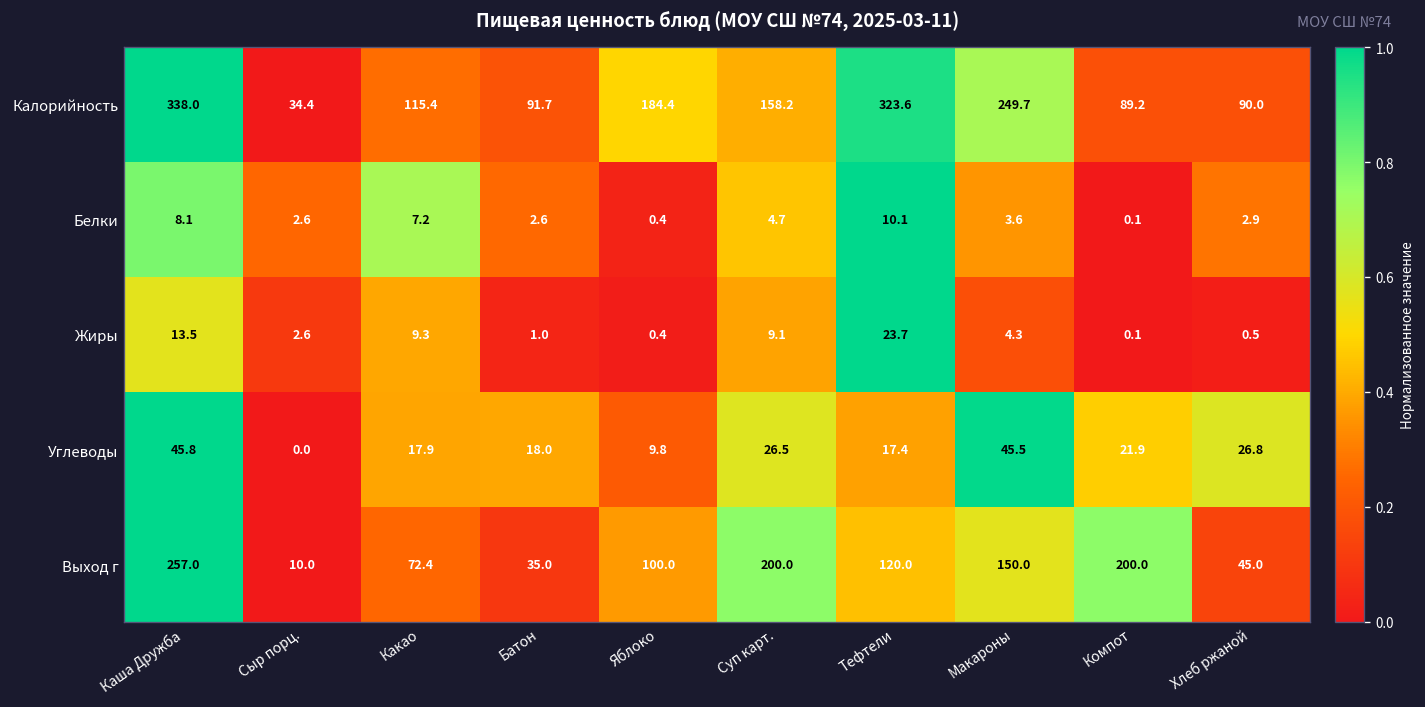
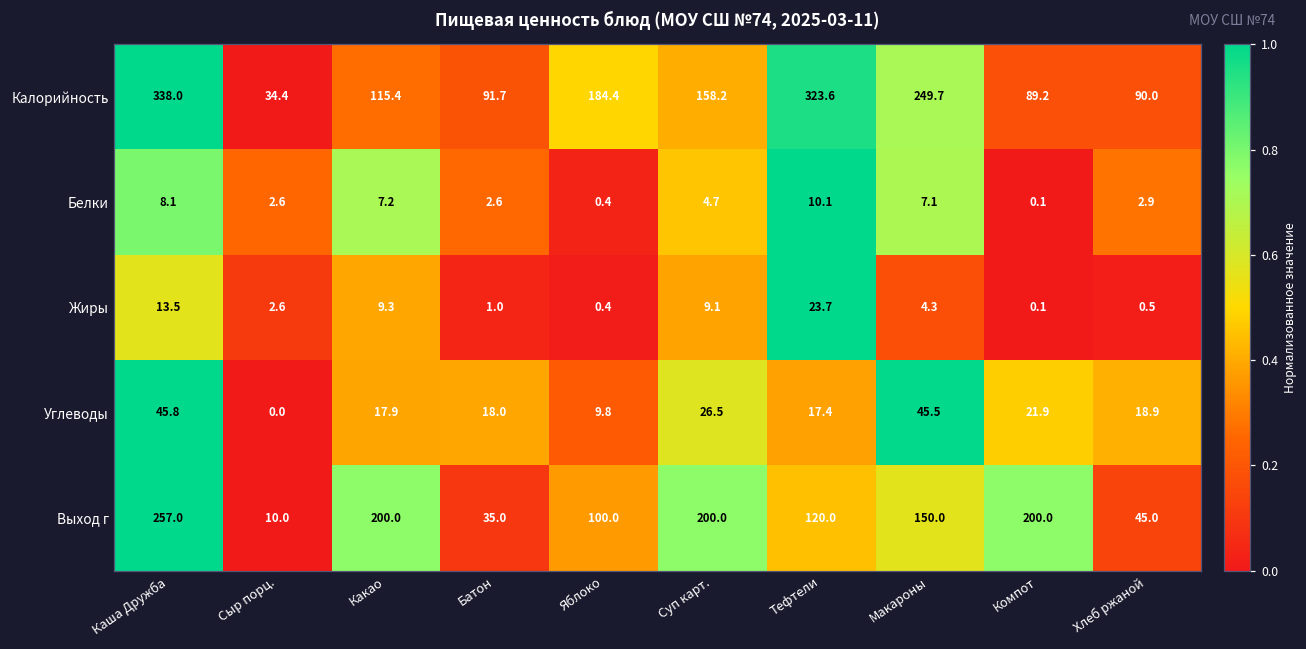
Белки, Макароны: 3.6 -> 7.1
Углеводы, Хлеб ржаной: 26.8 -> 18.9
Выход г, Какао: 72.4 -> 200.0
